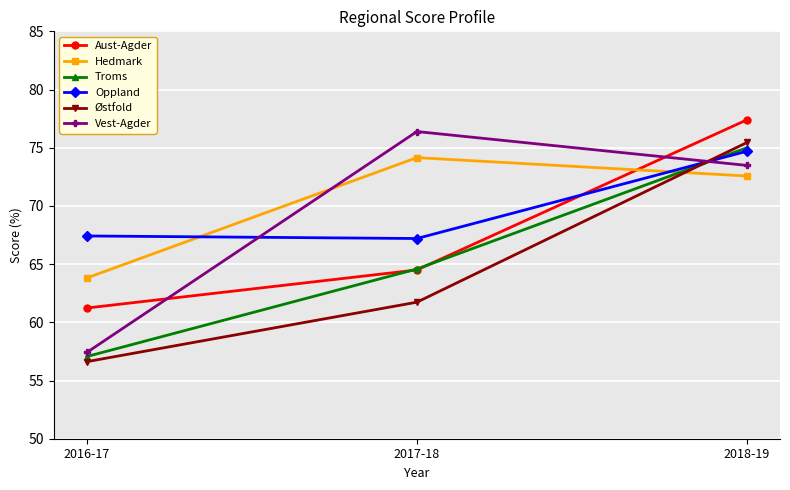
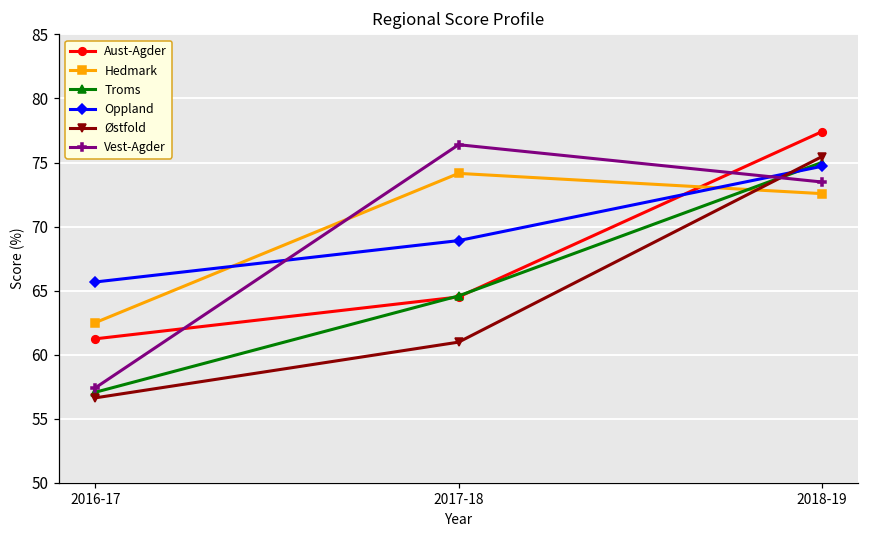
Hedmark, 2016-17: 63.8 -> 62.5
Oppland, 2016-17: 67.4 -> 65.7
Oppland, 2017-18: 67.2 -> 68.9
Østfold, 2017-18: 61.7 -> 61.0
